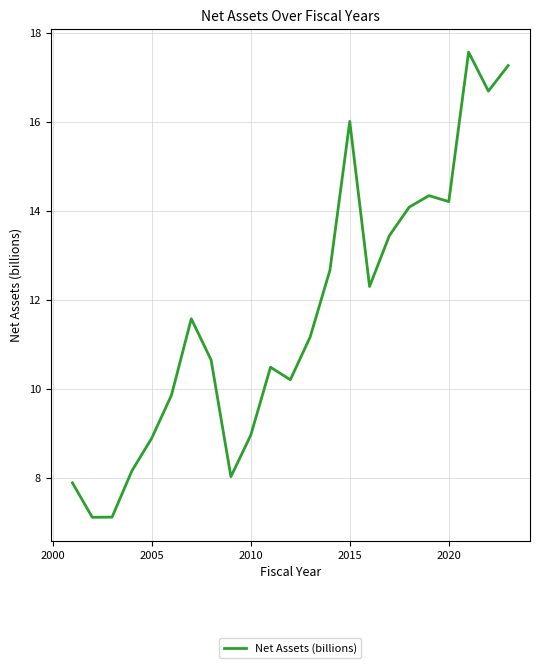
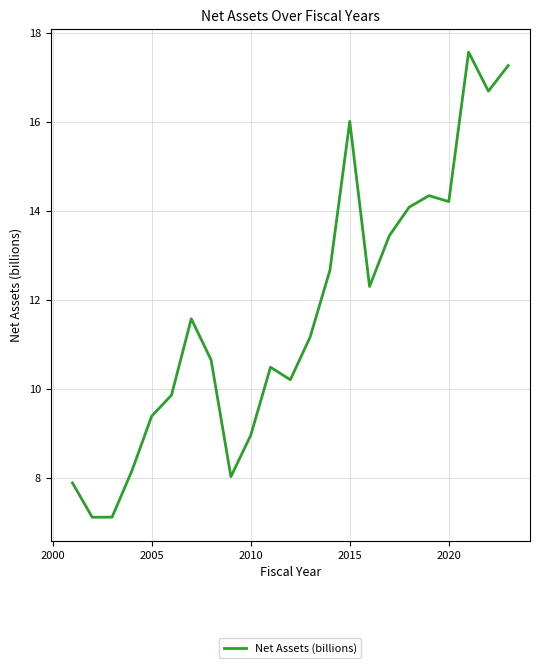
2005: 8.9 -> 9.4
